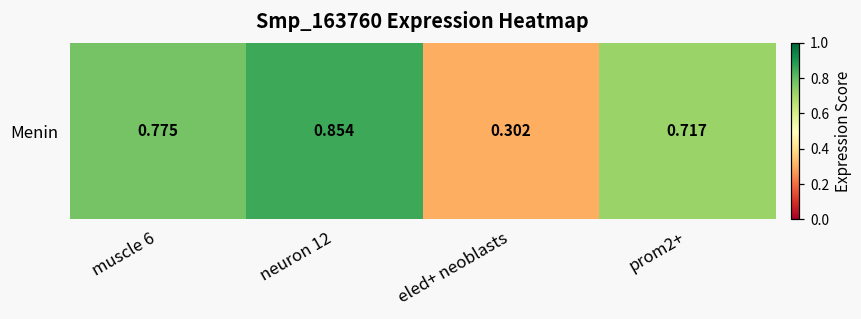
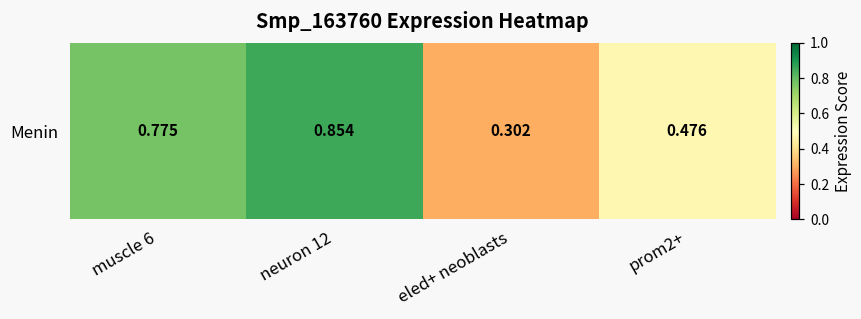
Menin, prom2+: 0.717 -> 0.476
